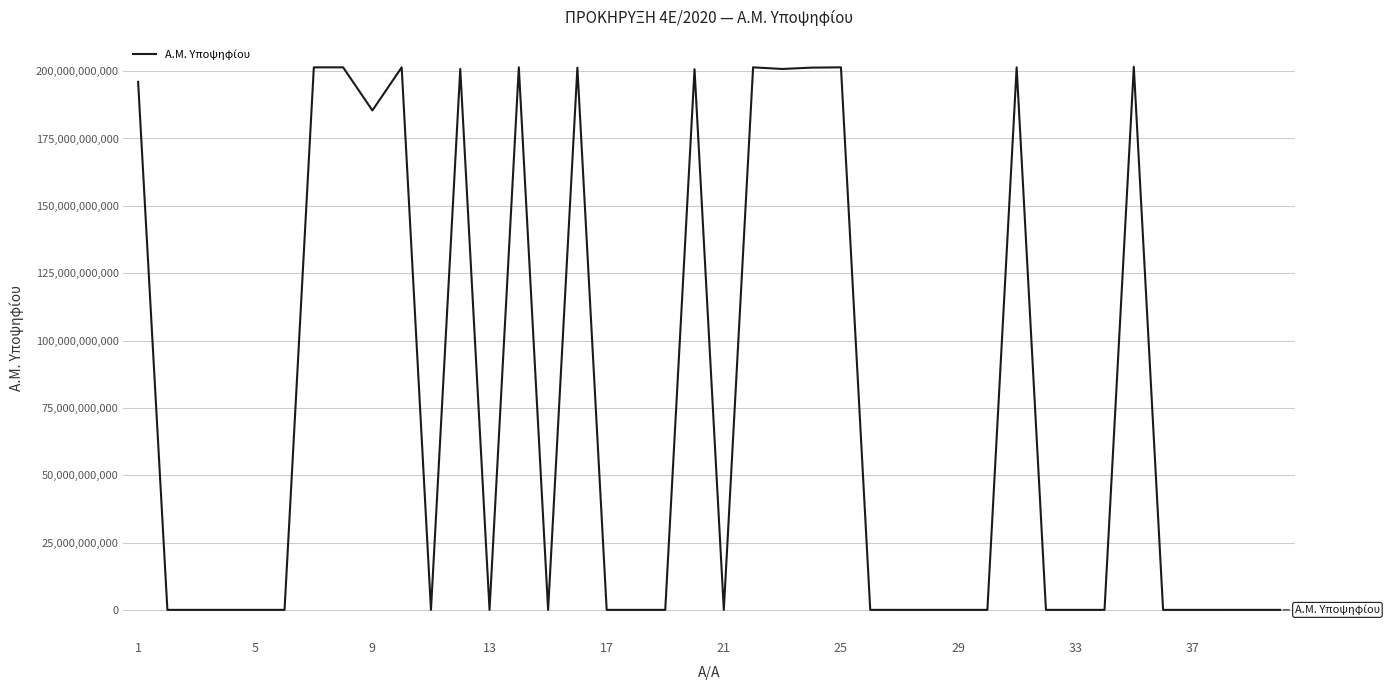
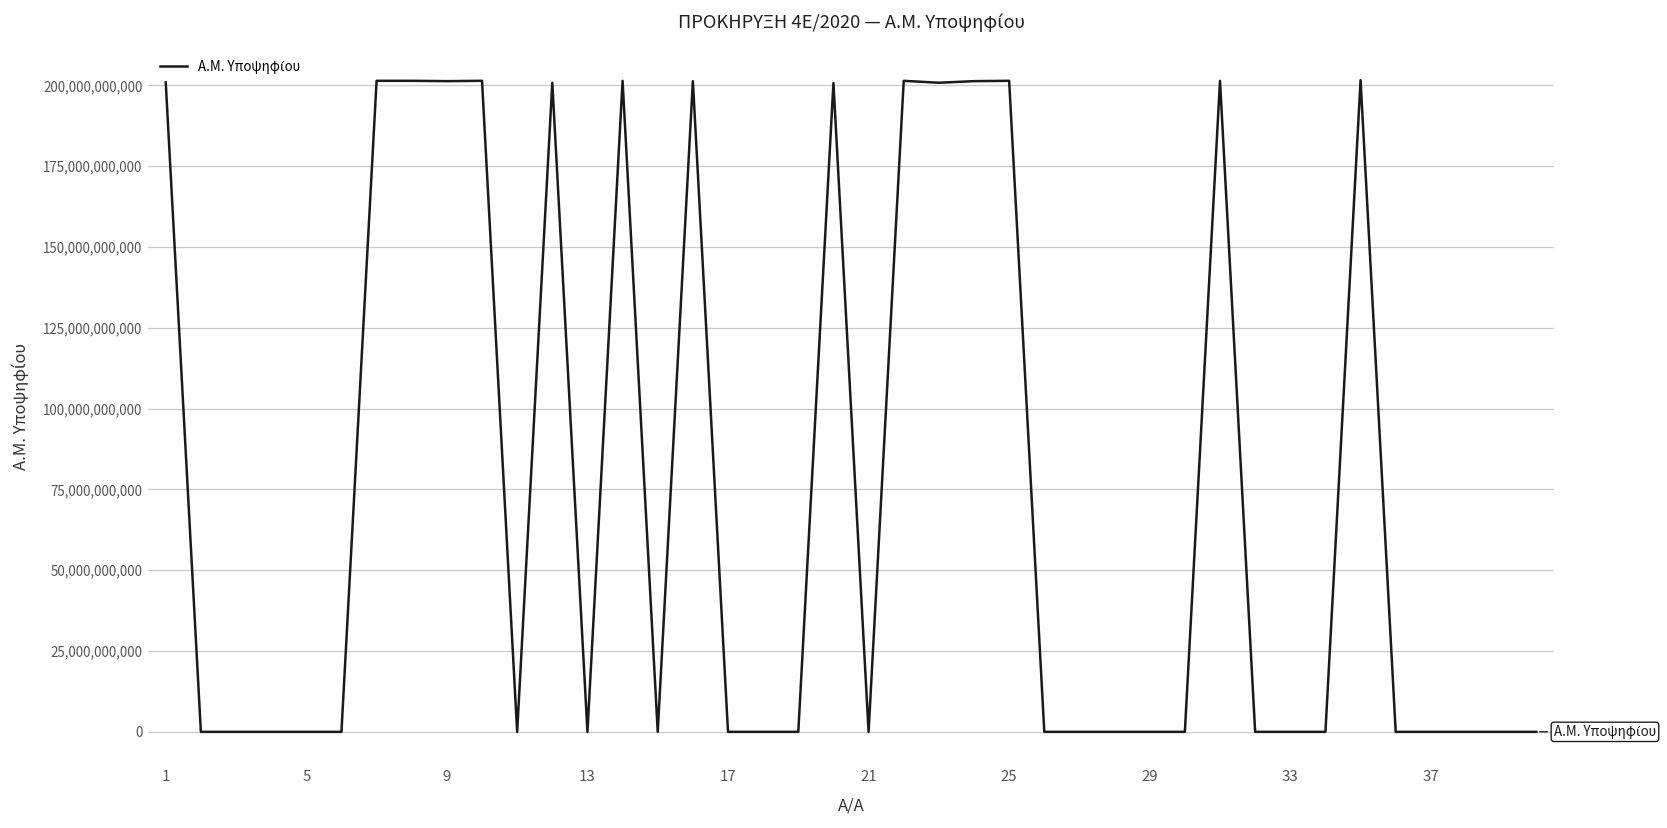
1: 196,000,000,000 -> 201,000,000,000
9: 185,000,000,000 -> 201,000,000,000
